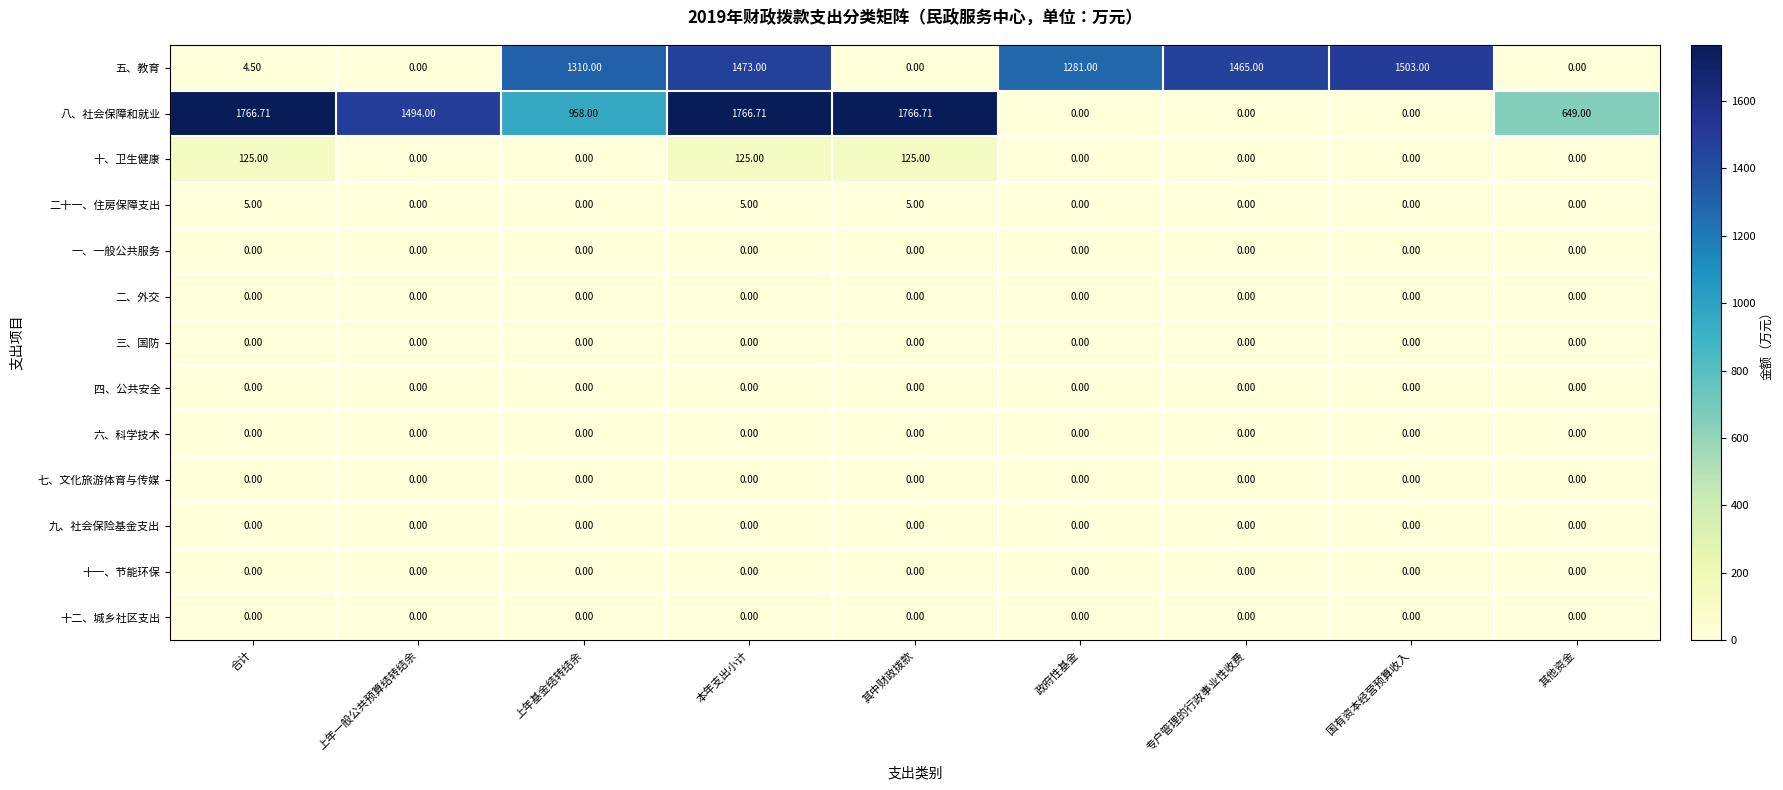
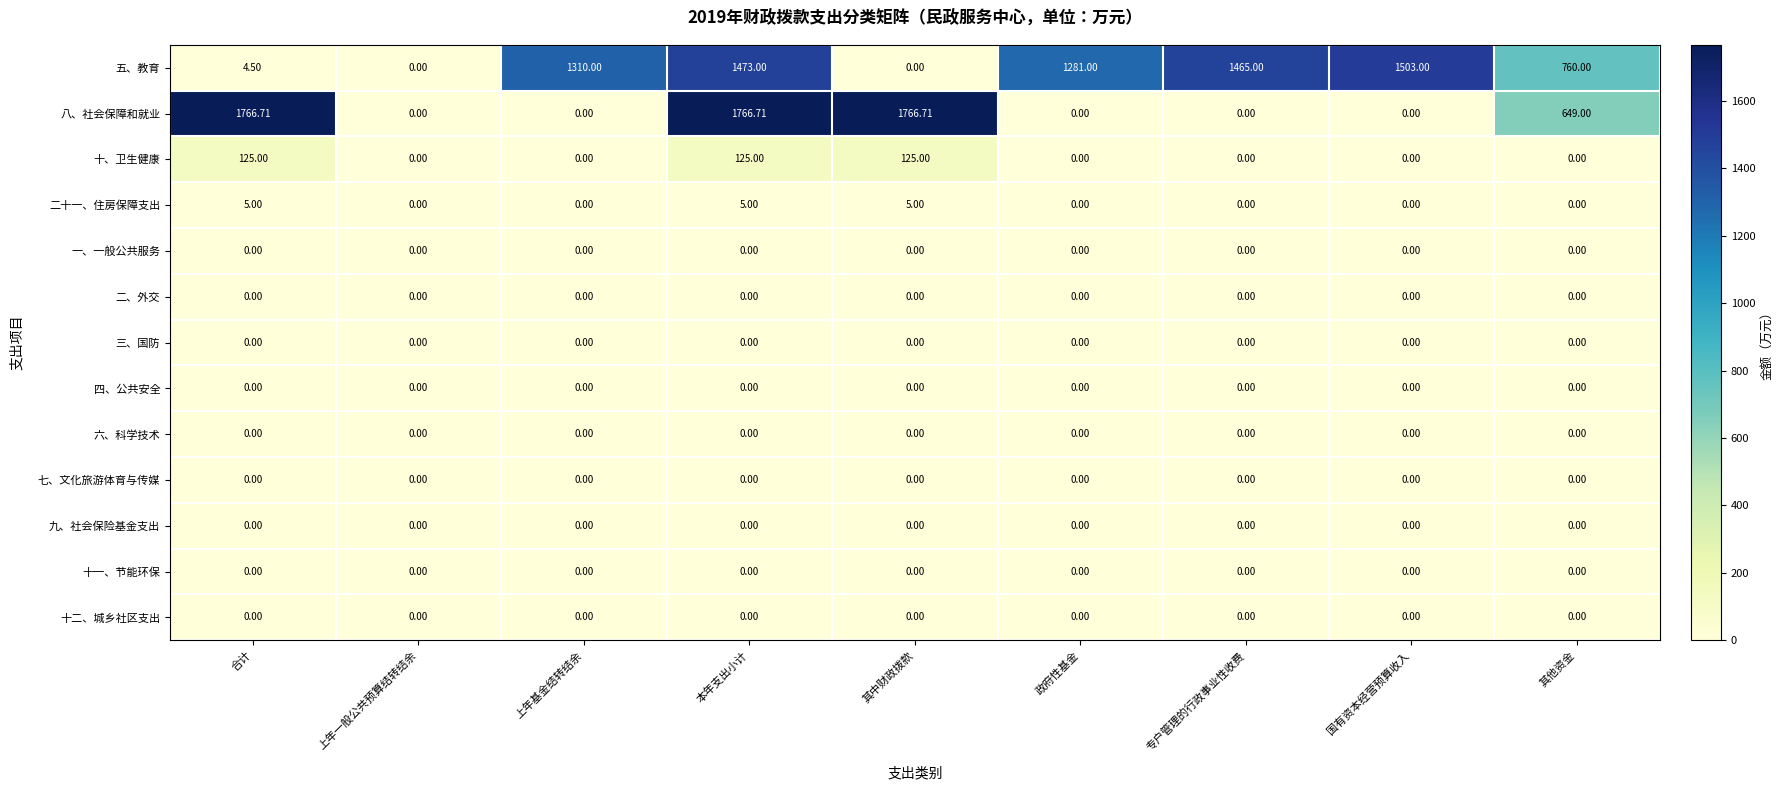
五、教育, 其他资金: 0.00 -> 760.00
八、社会保障和就业, 上年一般公共预算结转结余: 1494.00 -> 0.00
八、社会保障和就业, 上年基金结转结余: 958.00 -> 0.00
